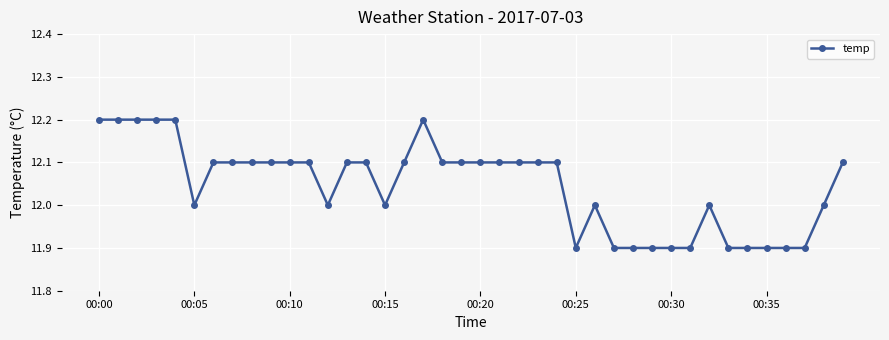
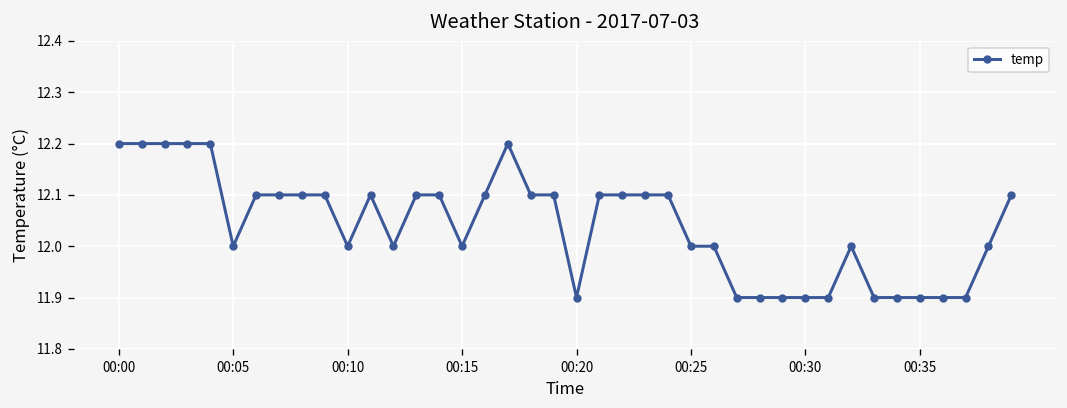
00:10: 12.1 -> 12.0
00:20: 12.1 -> 11.9
00:25: 11.9 -> 12.0
